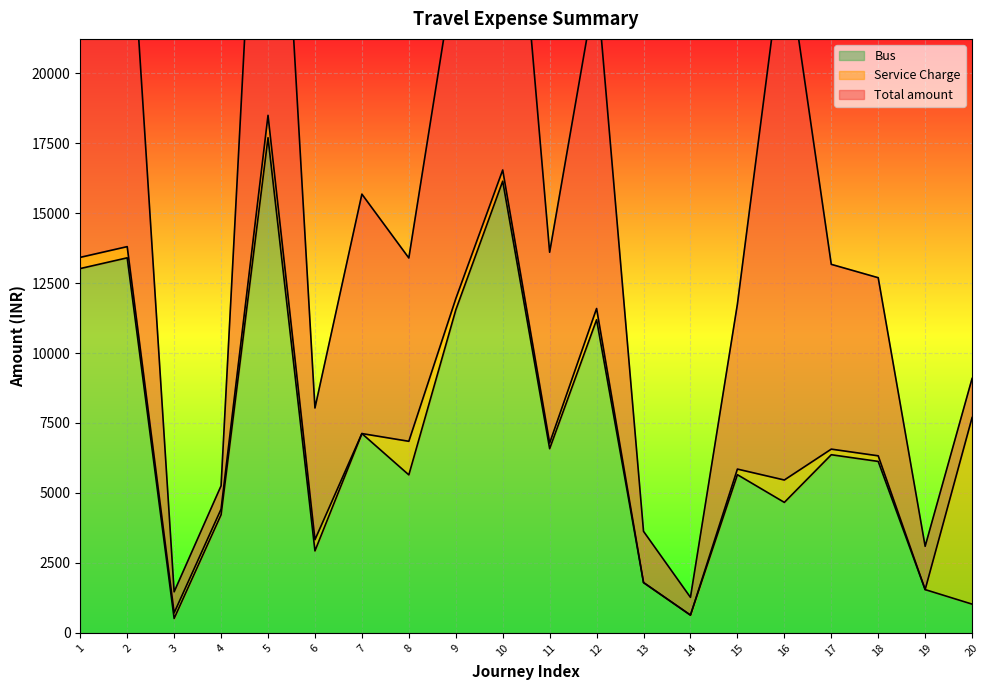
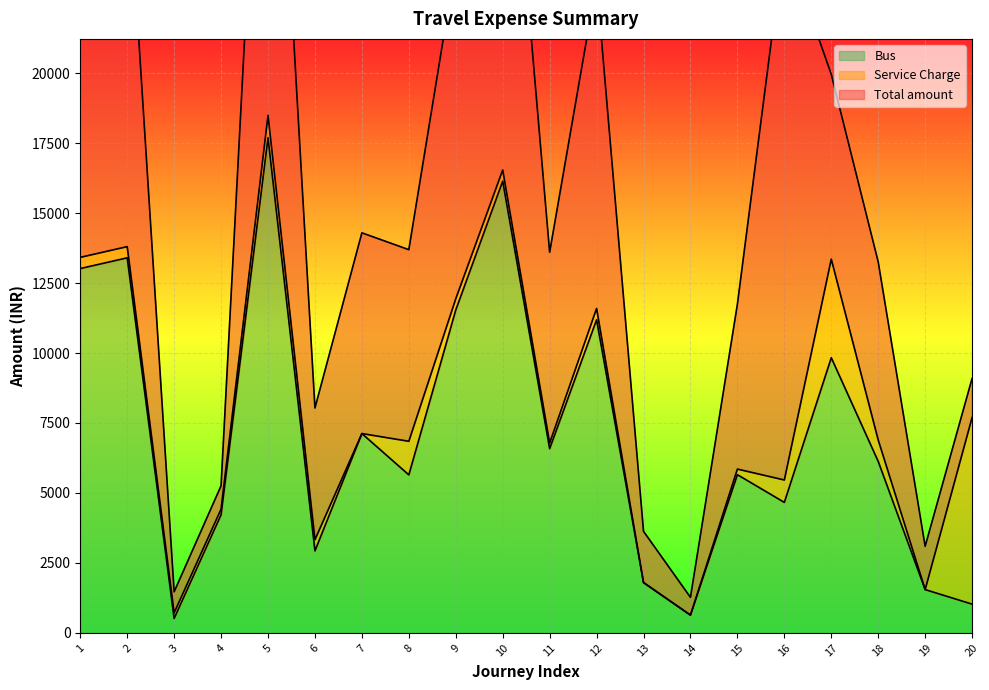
Total amount, 7: 8600 -> 7200
Total amount, 8: 6500 -> 6800
Bus, 17: 6400 -> 9800
Service Charge, 17: 200 -> 3500
Service Charge, 18: 200 -> 800
